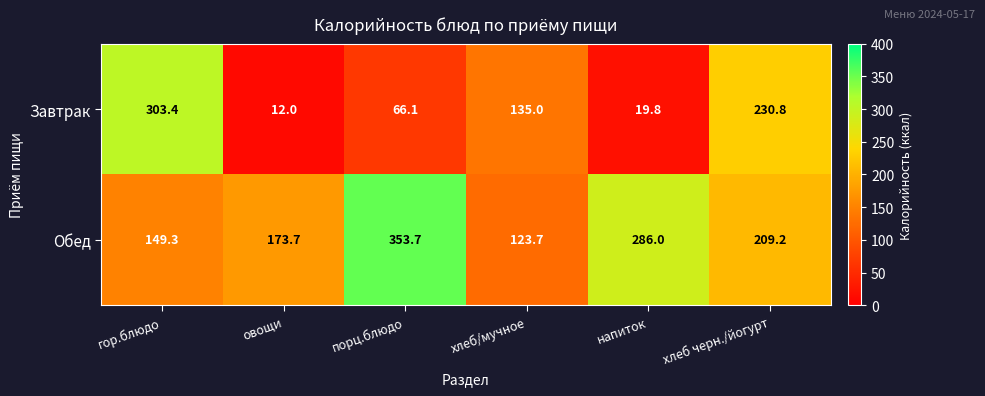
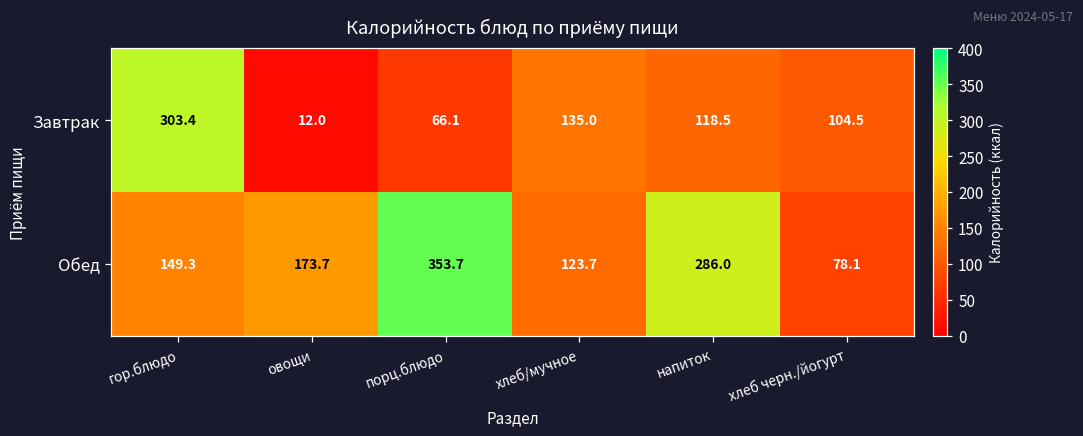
Завтрак, напиток: 19.8 -> 118.5
Завтрак, хлеб черн./йогурт: 230.8 -> 104.5
Обед, хлеб черн./йогурт: 209.2 -> 78.1
